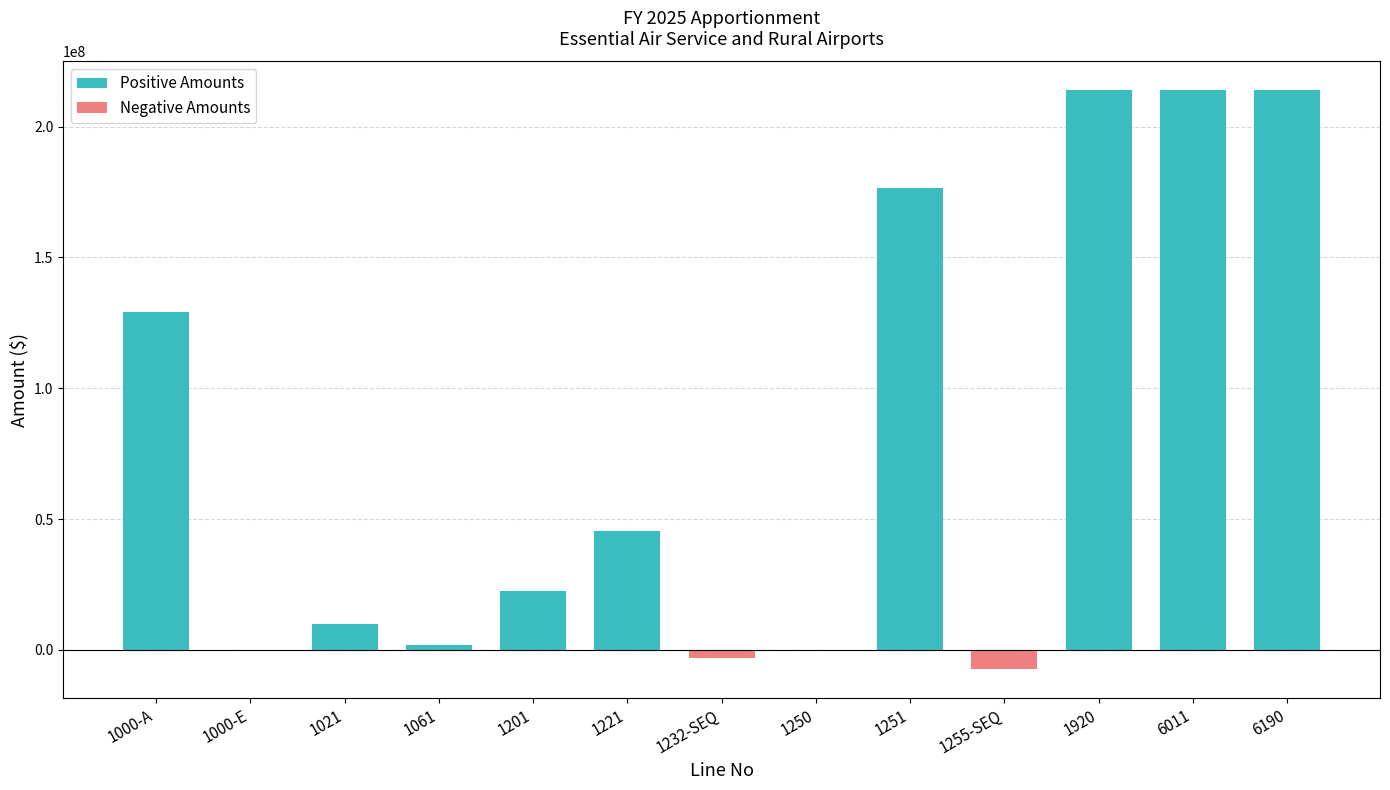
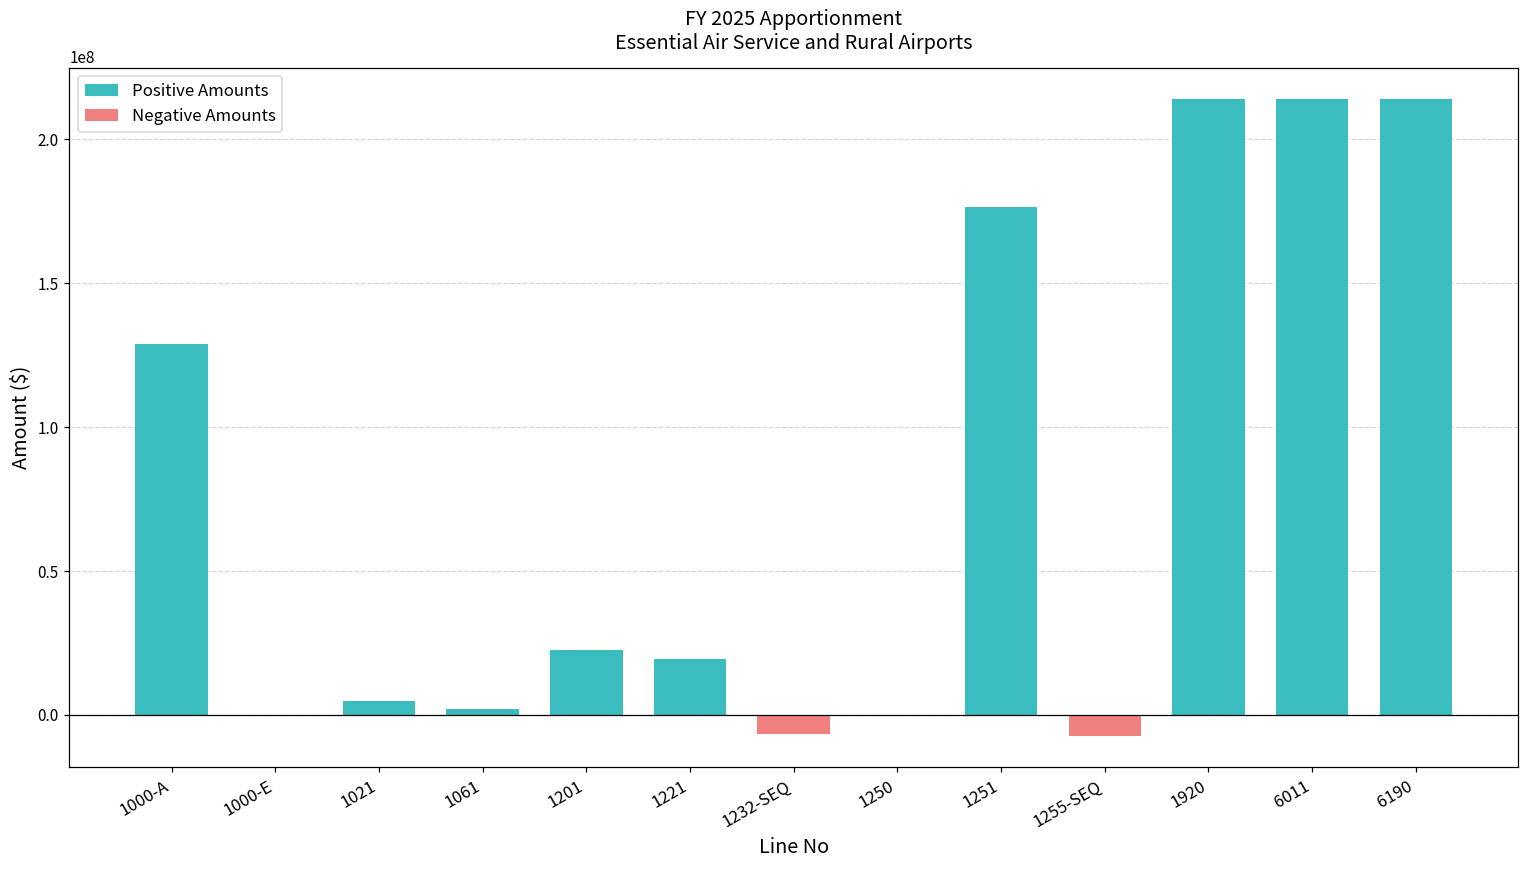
Positive Amounts, 1021: 10000000 -> 5000000
Positive Amounts, 1221: 45000000 -> 20000000
Negative Amounts, 1232-SEQ: -3000000 -> -7000000
